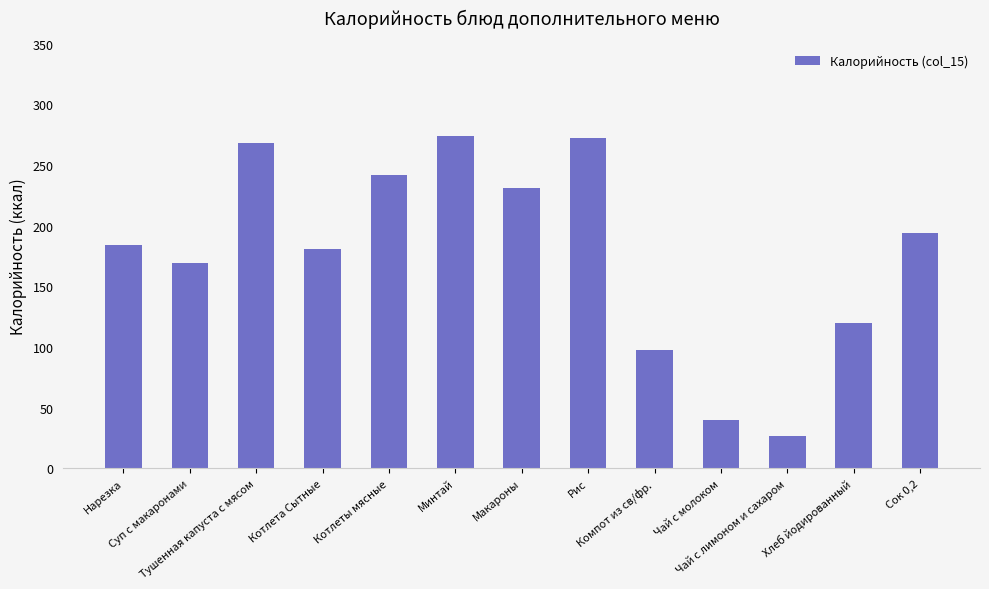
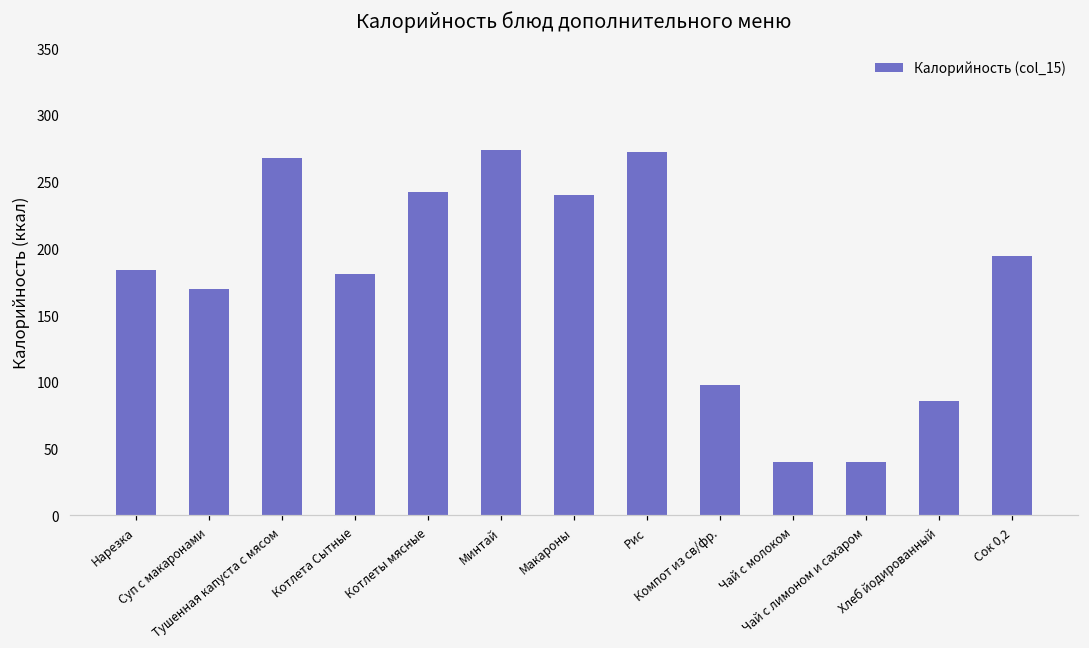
Макароны: 231 -> 240
Чай с лимоном и сахаром: 27 -> 40
Хлеб йодированный: 120 -> 86
